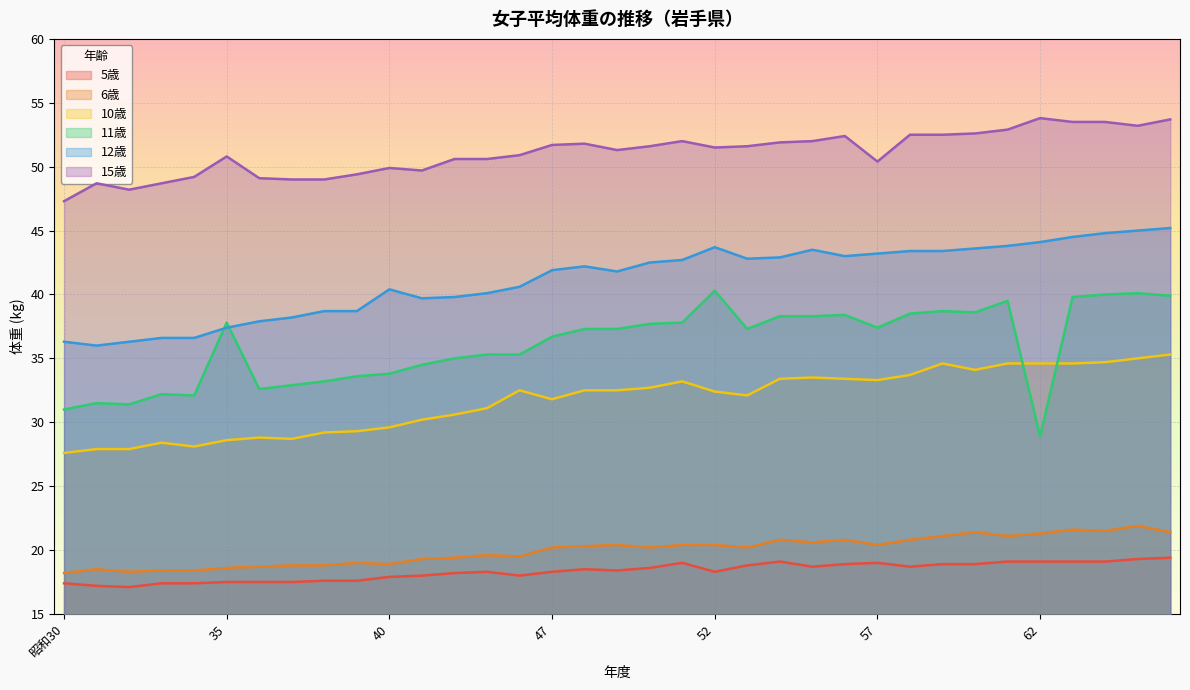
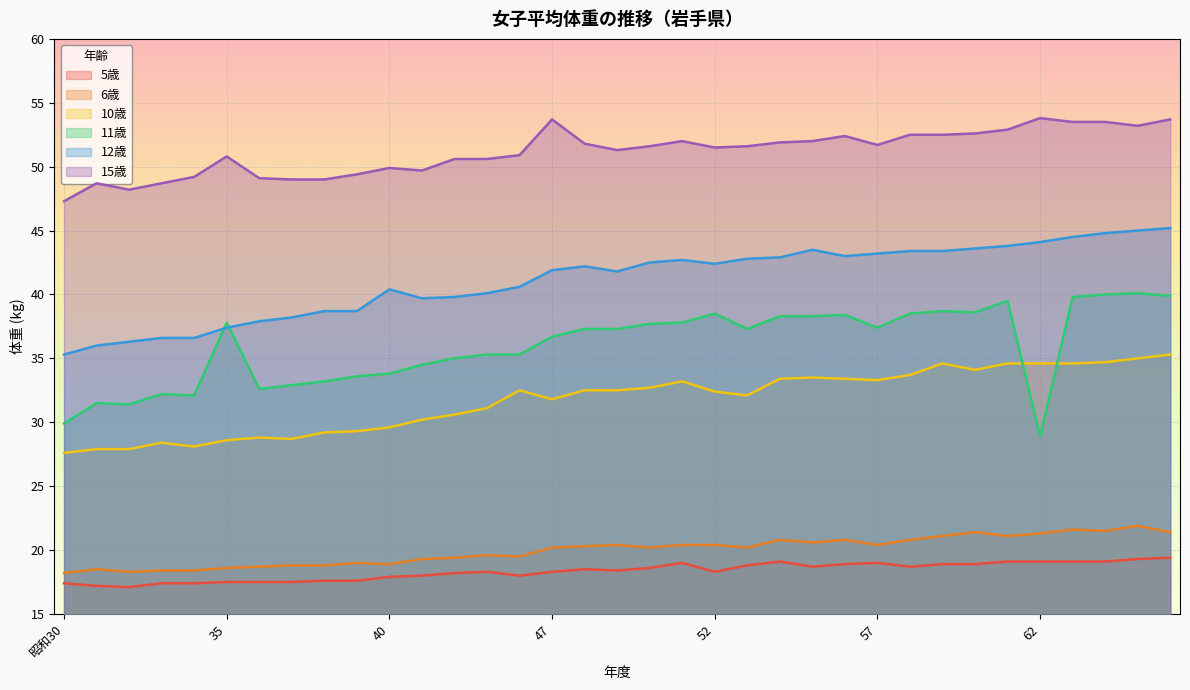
11歳, 昭和30: 31.0 -> 29.9
12歳, 昭和30: 36.3 -> 35.3
15歳, 47: 51.7 -> 53.7
11歳, 52: 40.3 -> 38.5
12歳, 52: 43.7 -> 42.4
15歳, 57: 50.4 -> 51.7
